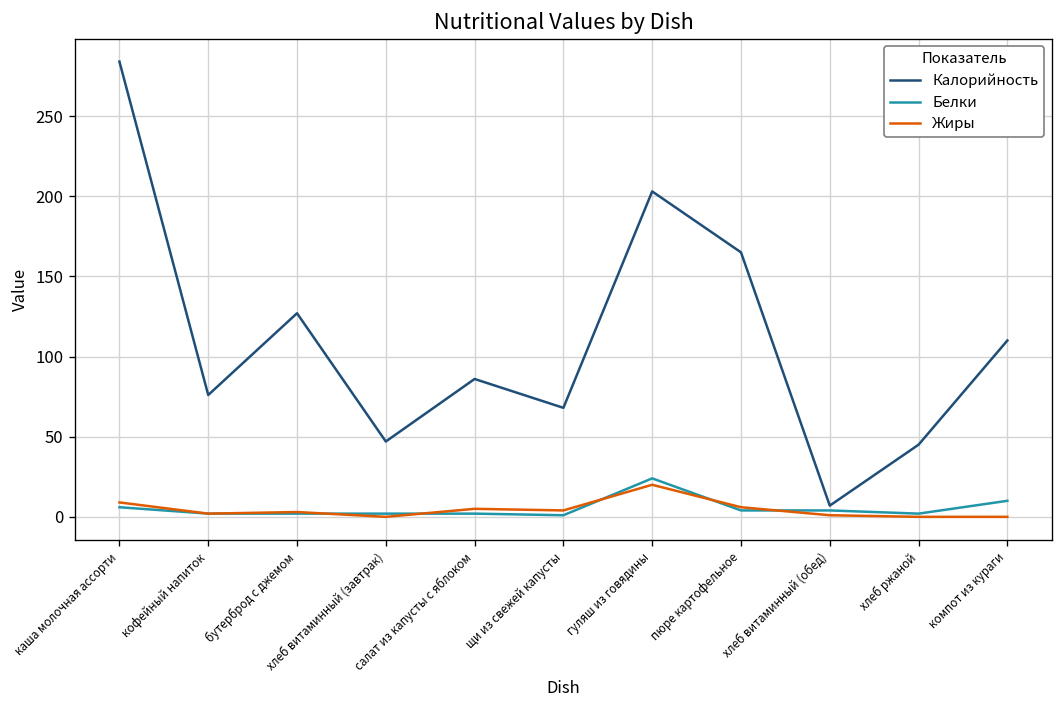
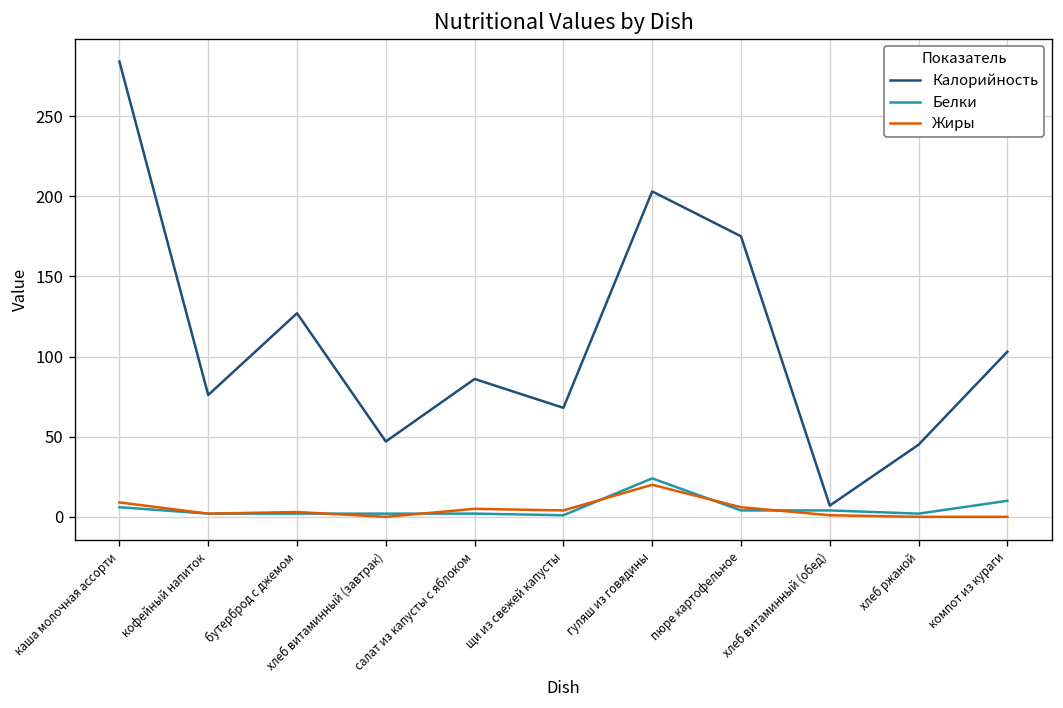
Калорийность, пюре картофельное: 165 -> 175
Калорийность, компот из кураги: 110 -> 103
